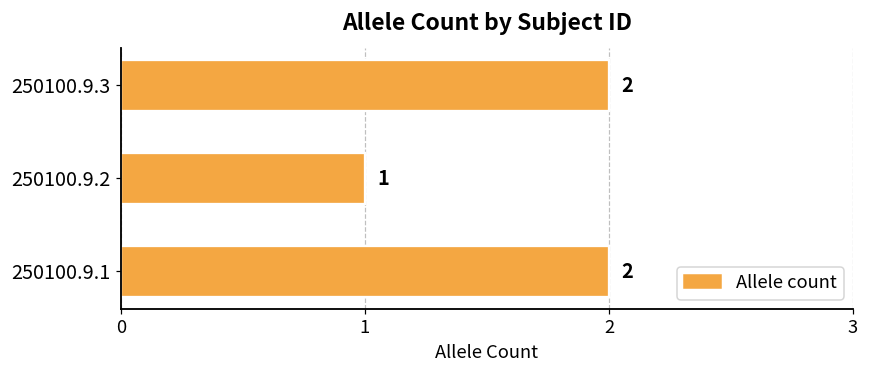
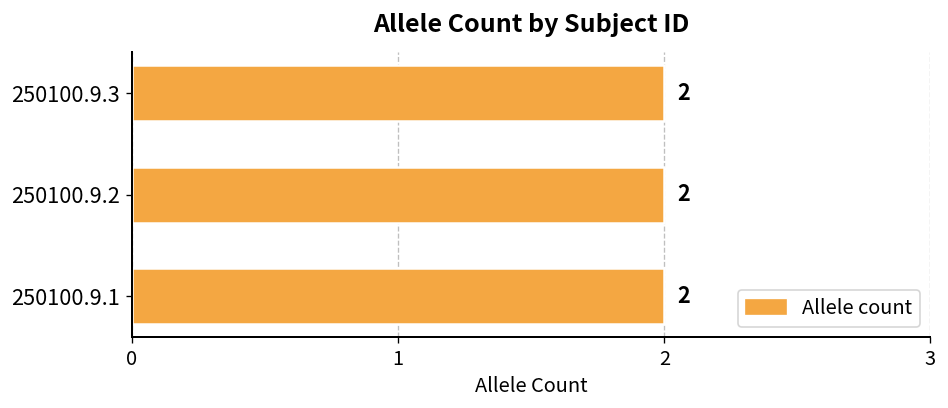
250100.9.2: 1 -> 2
